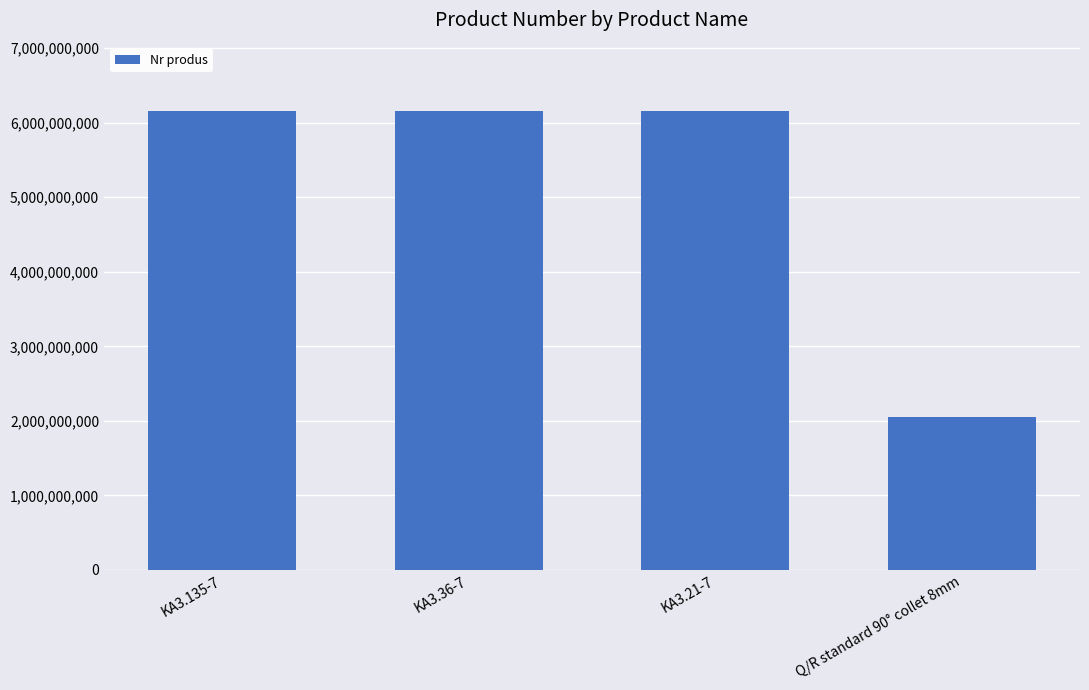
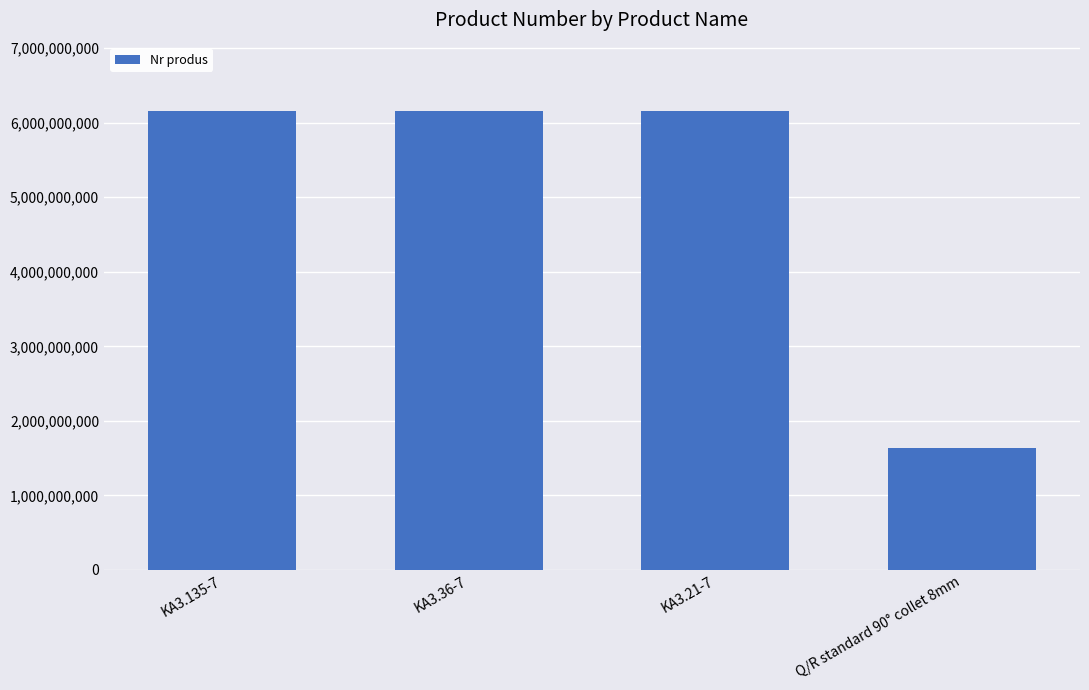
Q/R standard 90° collet 8mm: 2,100,000,000 -> 1,600,000,000
